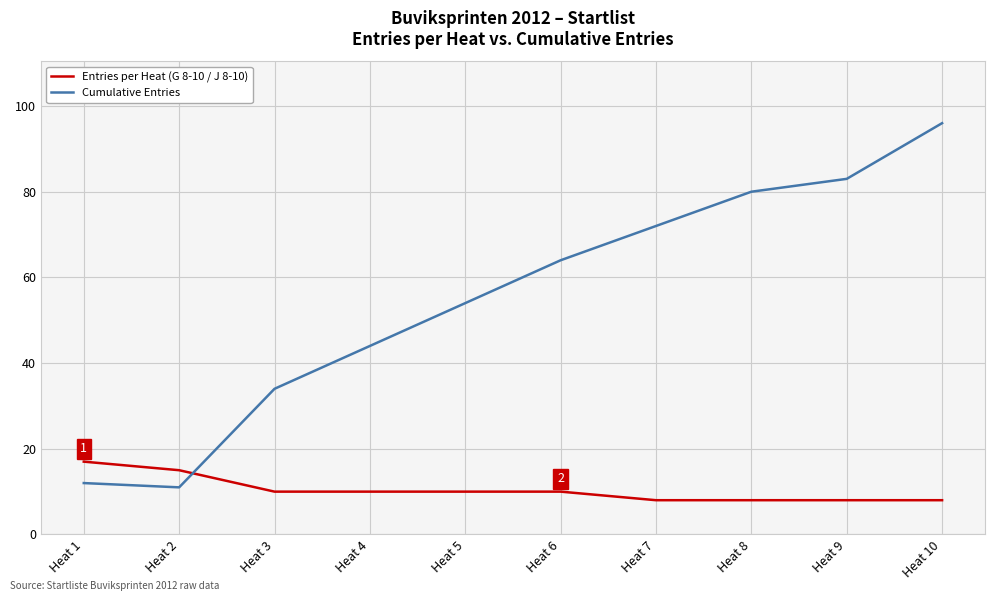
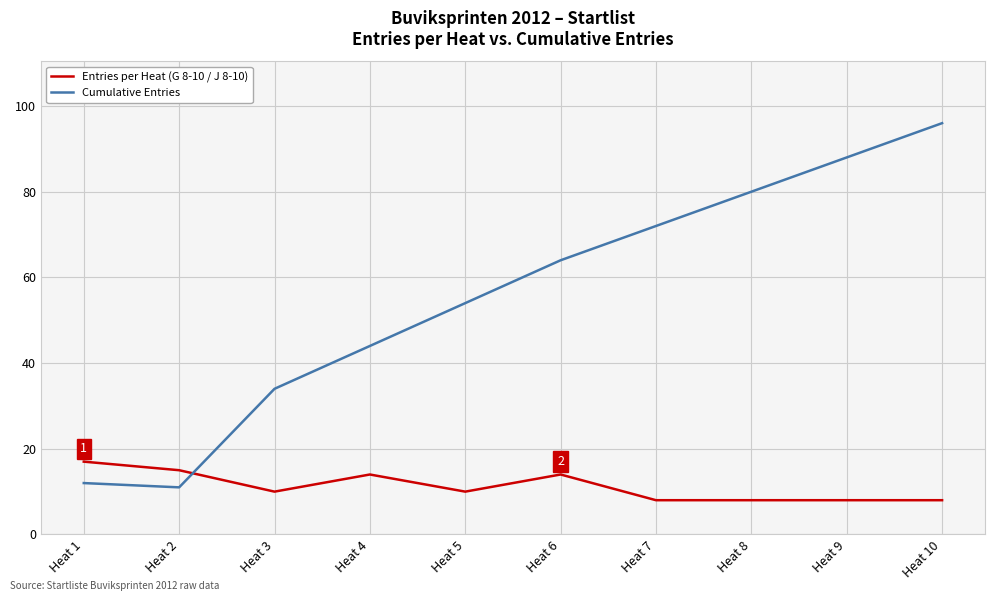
Entries per Heat (G 8-10 / J 8-10), Heat 4: 10 -> 14
Entries per Heat (G 8-10 / J 8-10), Heat 6: 10 -> 14
Cumulative Entries, Heat 9: 83 -> 88
